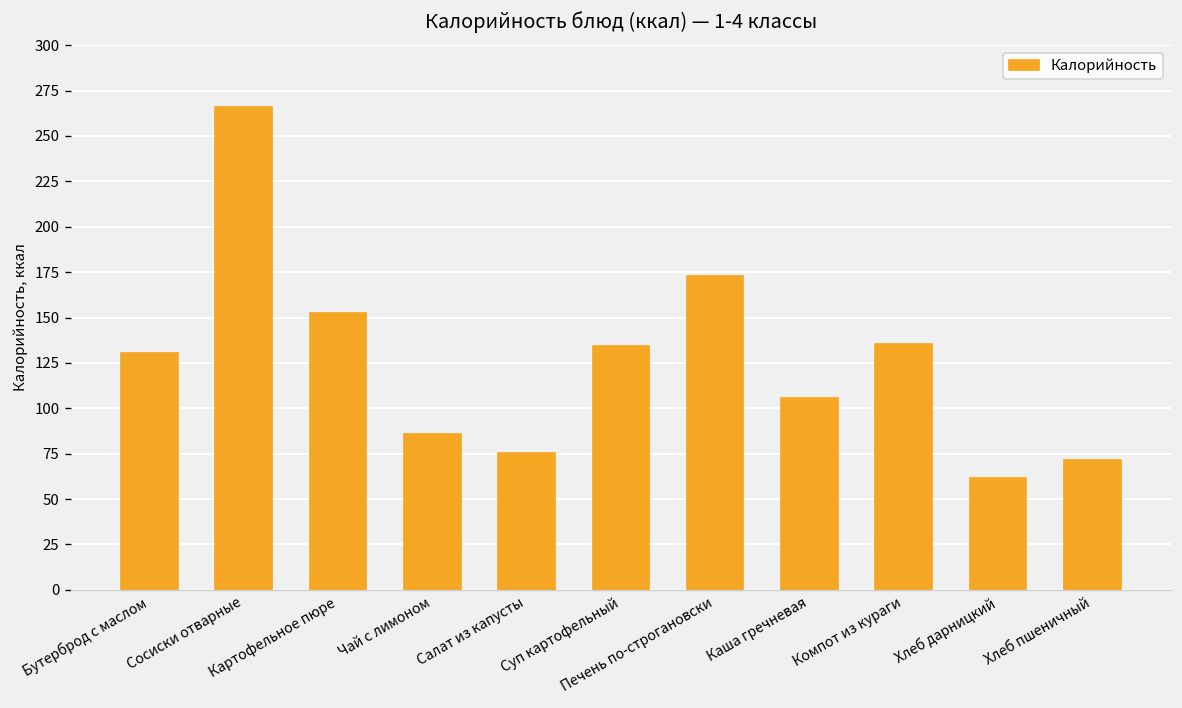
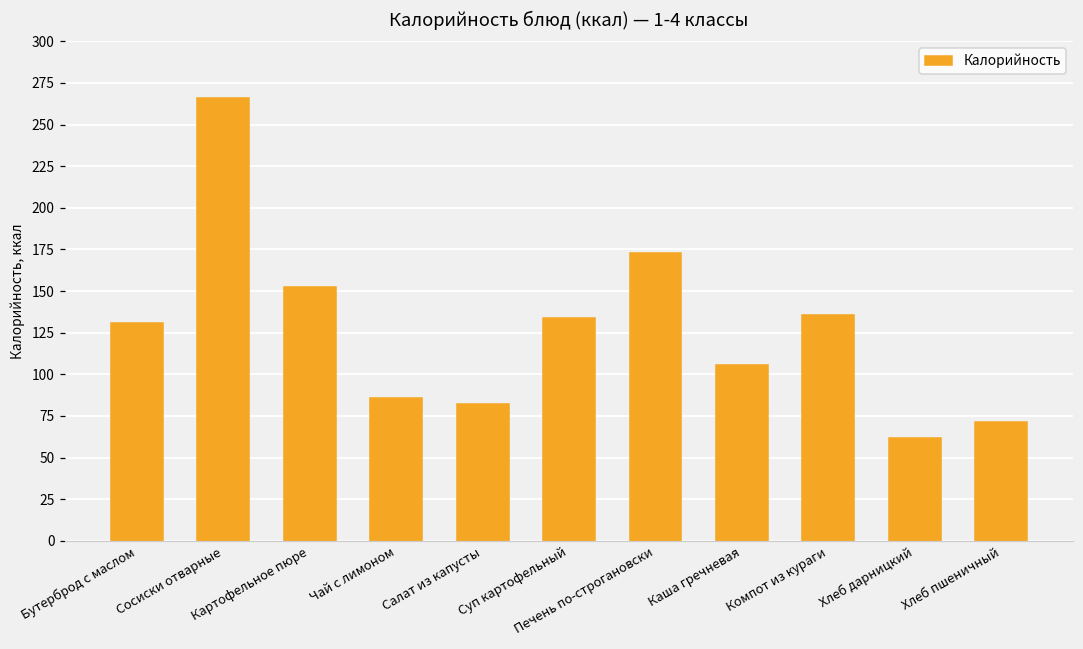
Салат из капусты: 75 -> 82
